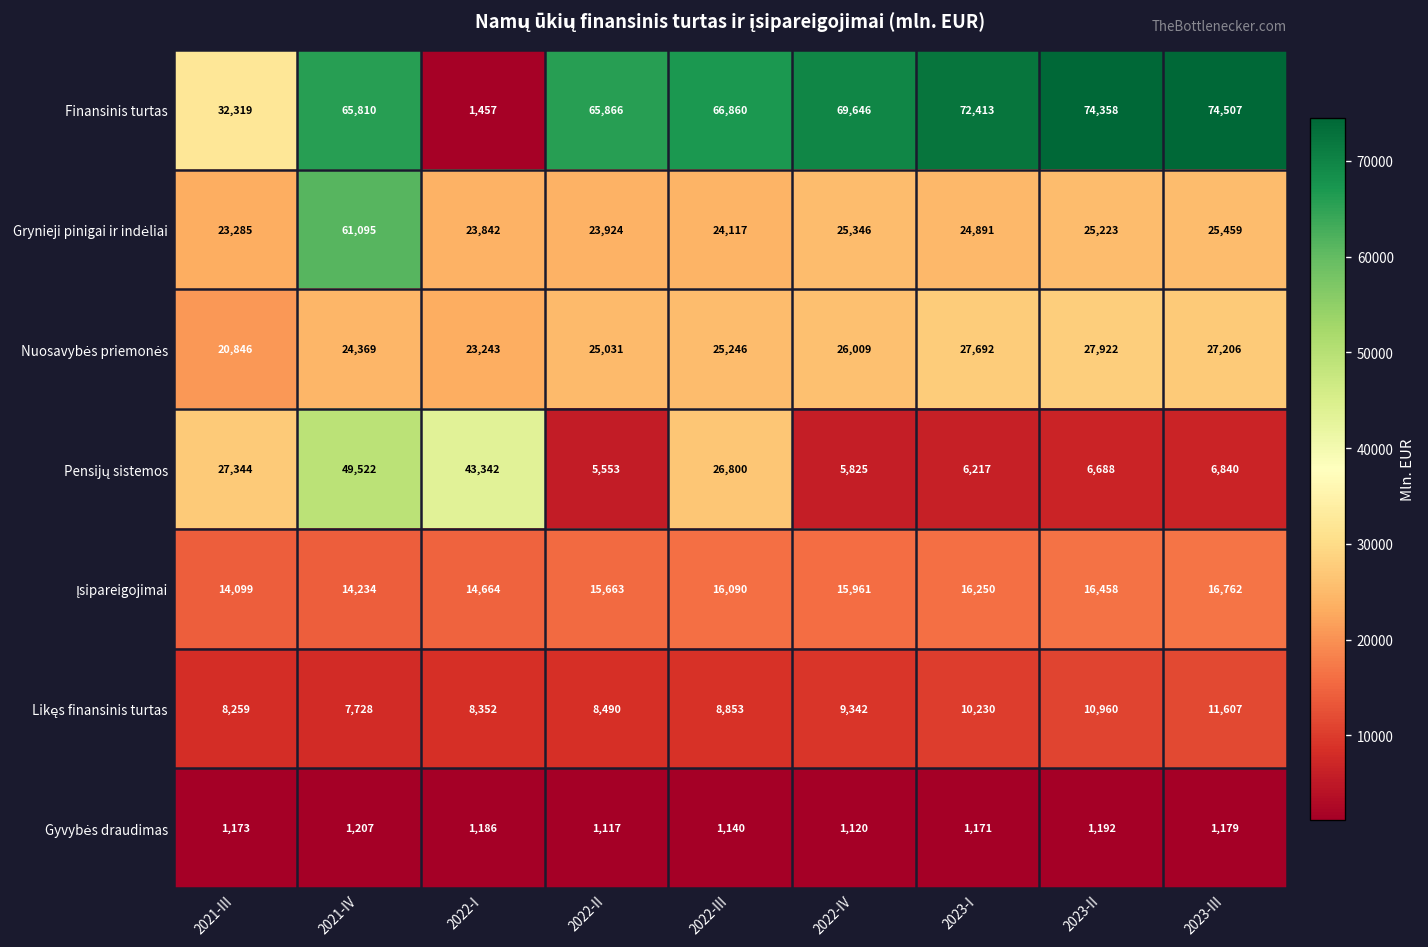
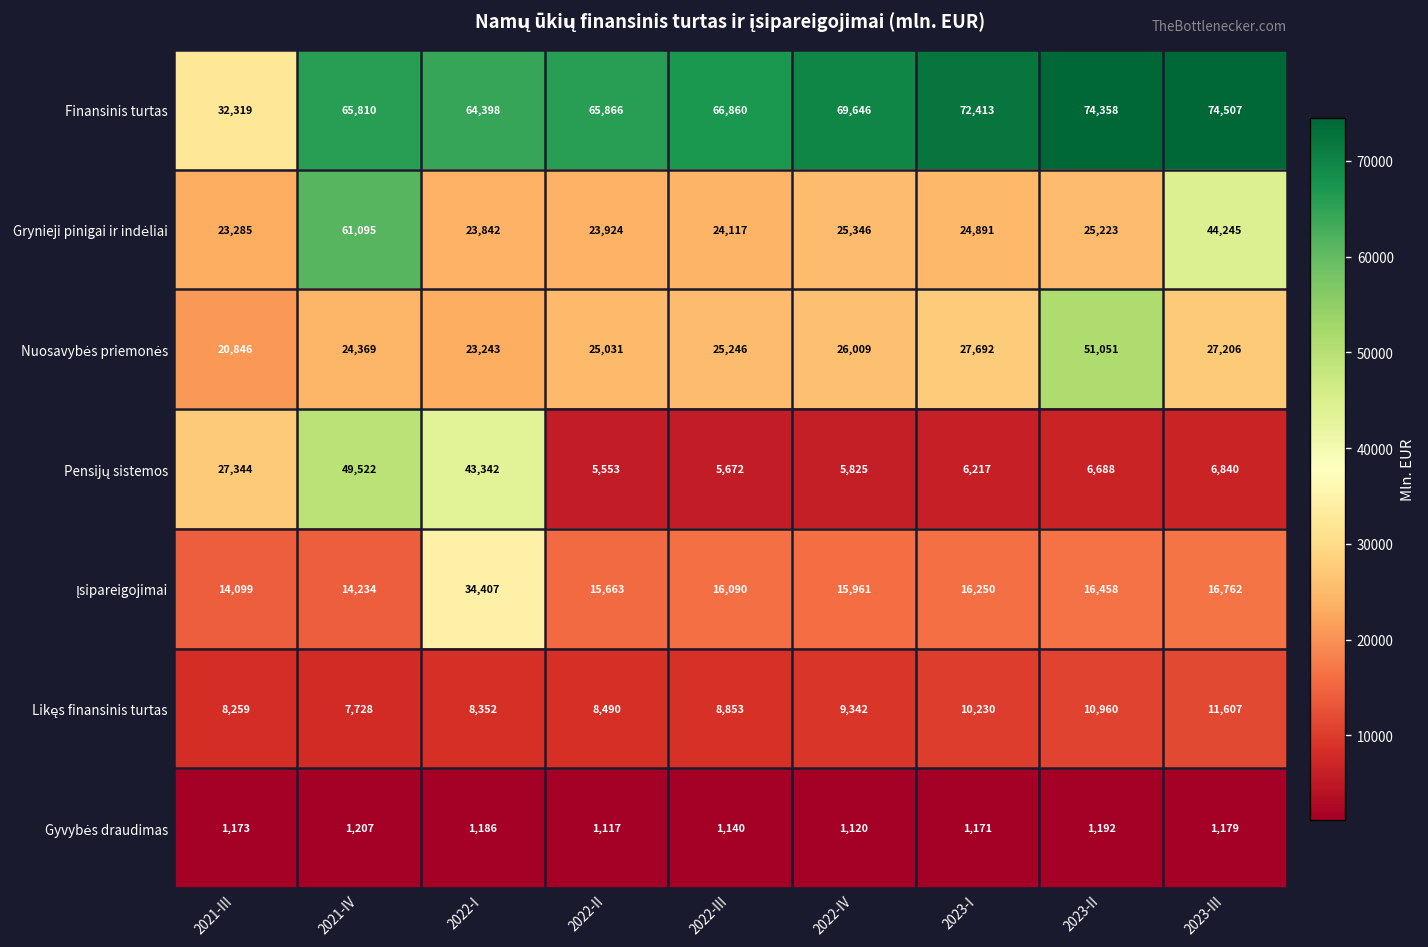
Finansinis turtas, 2022-I: 1,457 -> 64,398
Grynieji pinigai ir indėliai, 2023-III: 25,459 -> 44,245
Nuosavybės priemonės, 2023-II: 27,922 -> 51,051
Pensijų sistemos, 2022-III: 26,800 -> 5,672
Įsipareigojimai, 2022-I: 14,664 -> 34,407
